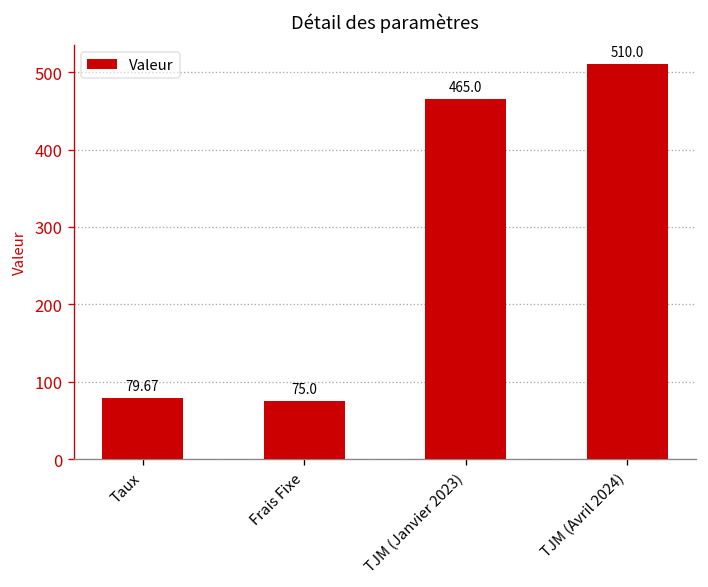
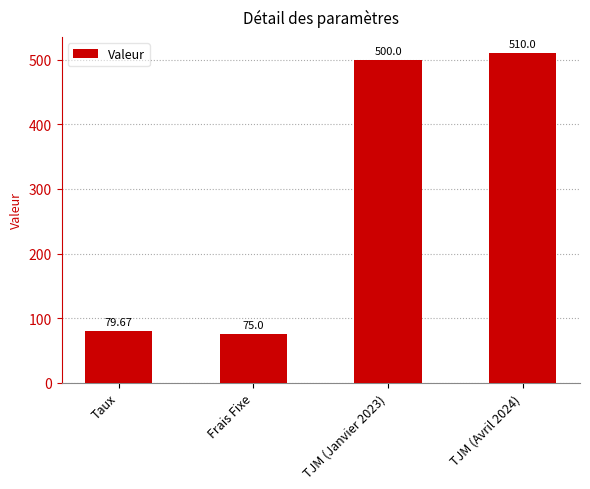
TJM (Janvier 2023): 465.0 -> 500.0
